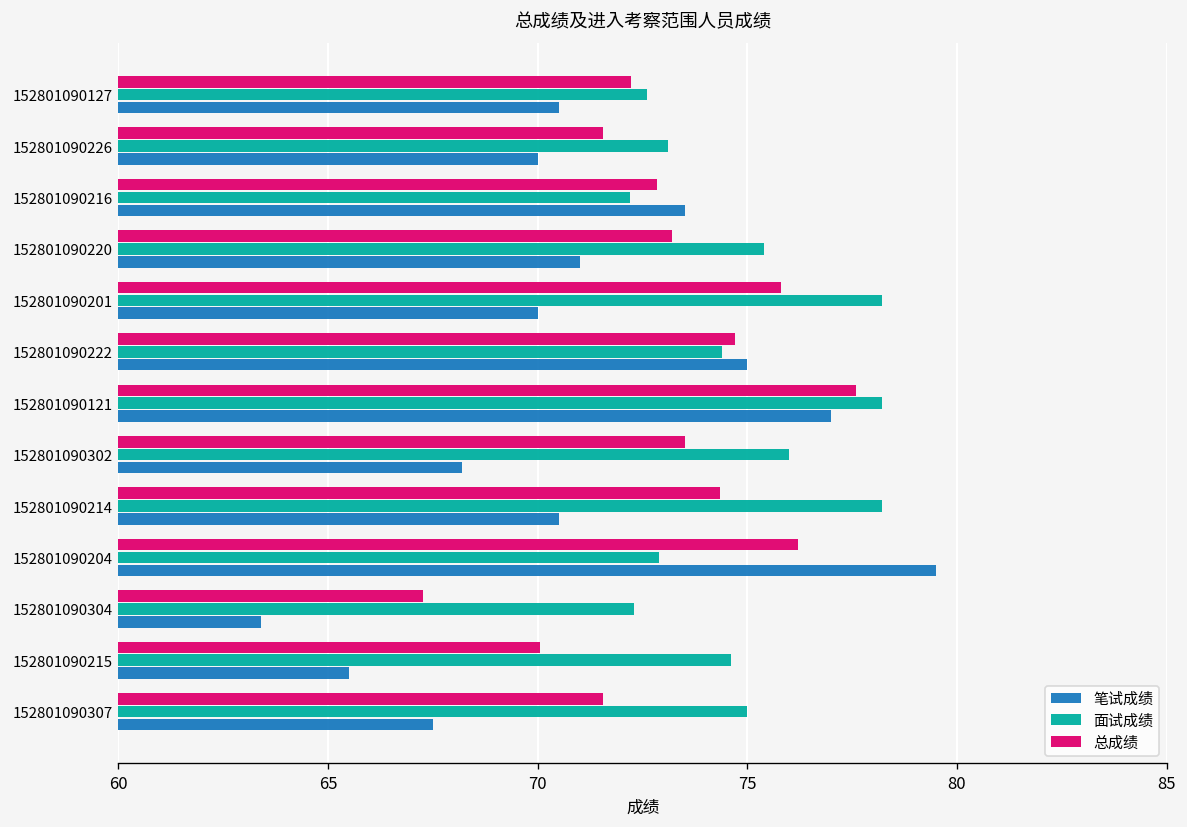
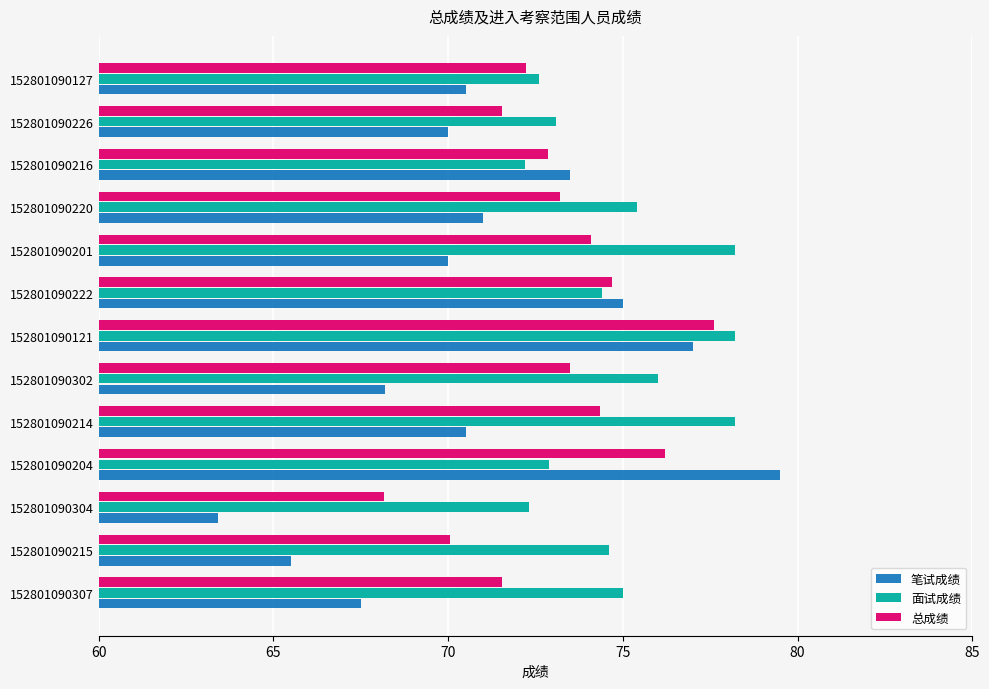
总成绩, 152801090201: 75.8 -> 74.1
总成绩, 152801090304: 67.3 -> 68.2
